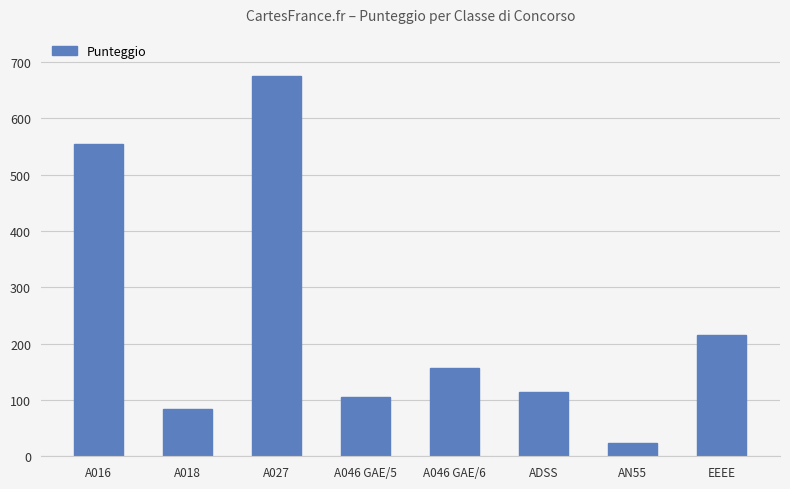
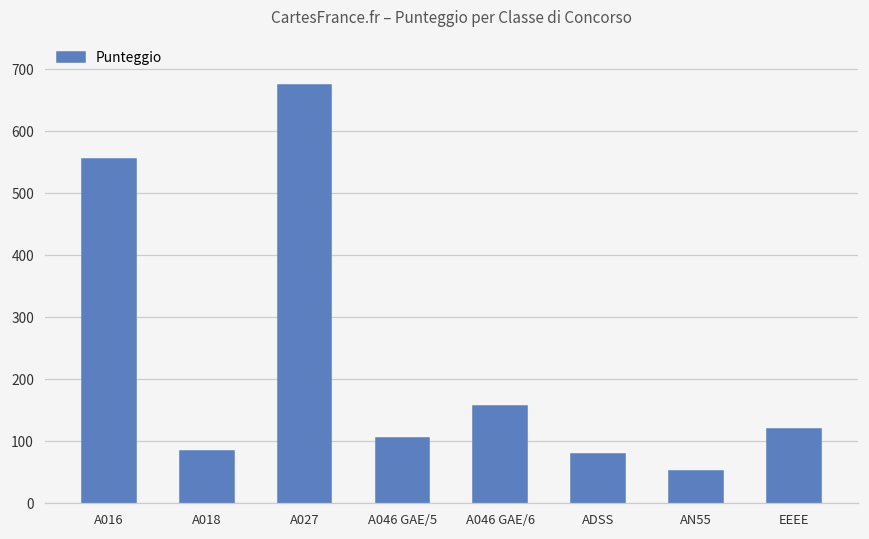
ADSS: 110 -> 80
AN55: 20 -> 50
EEEE: 220 -> 120
